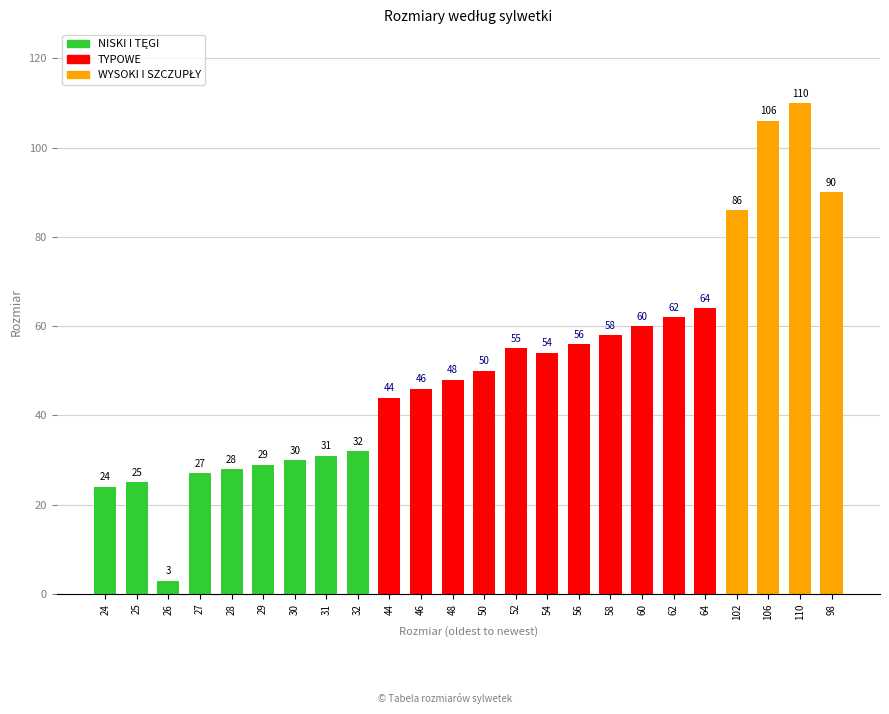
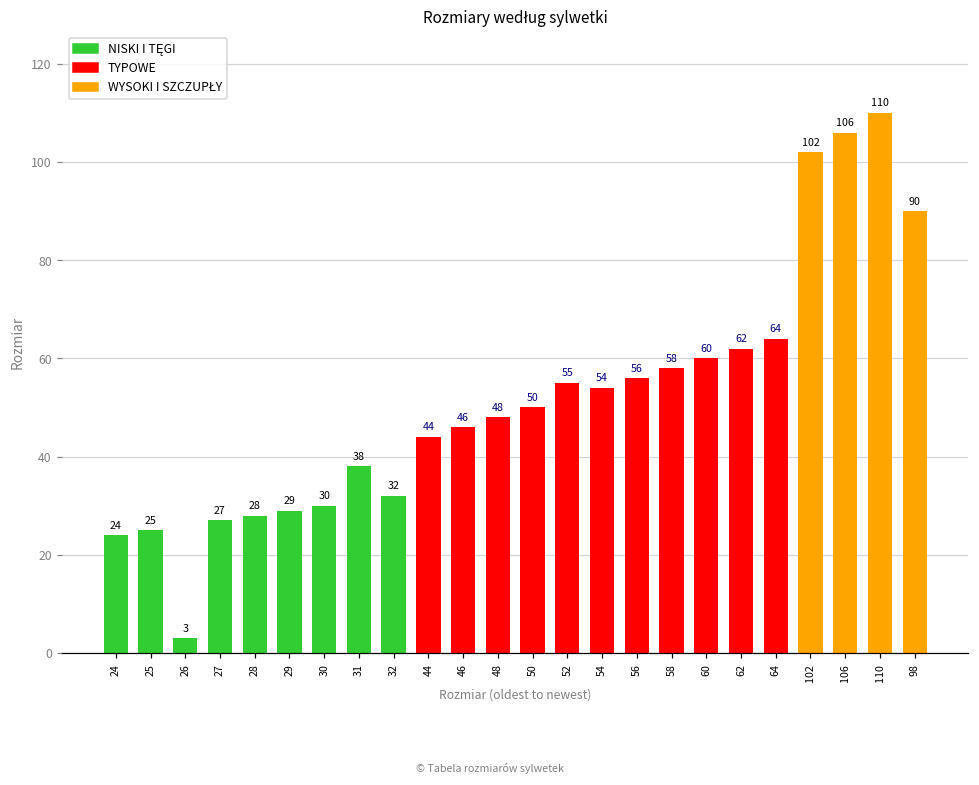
31: 31 -> 38
102: 86 -> 102
